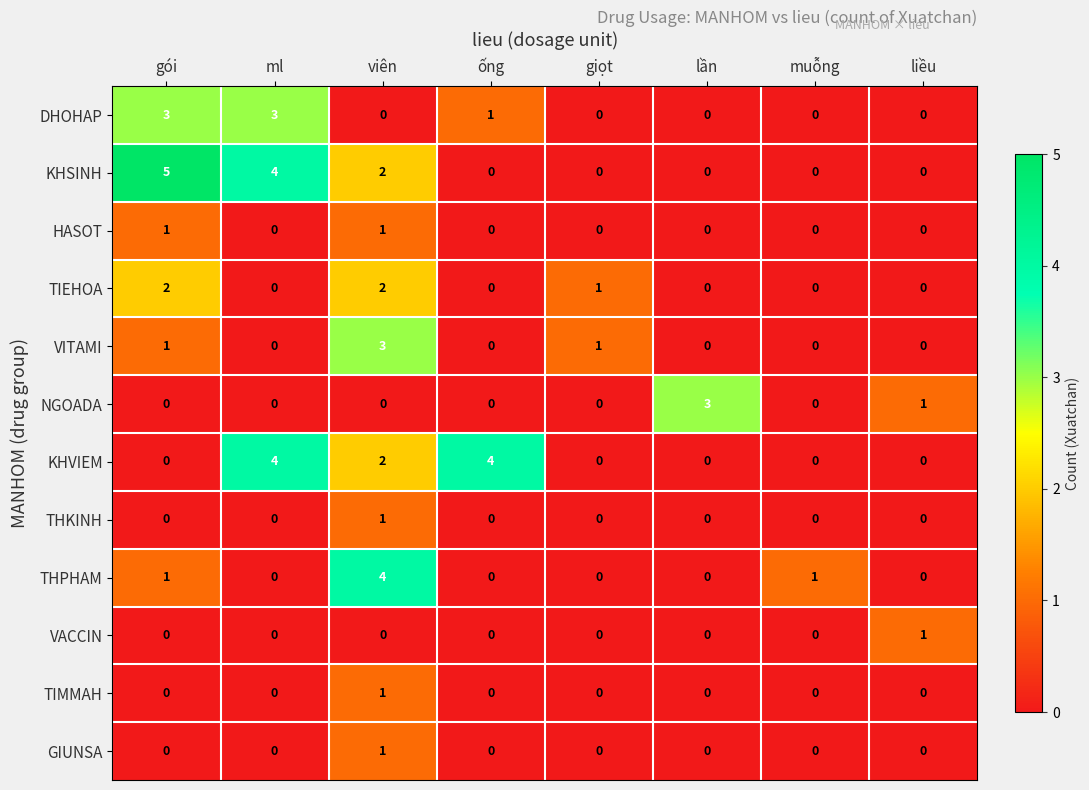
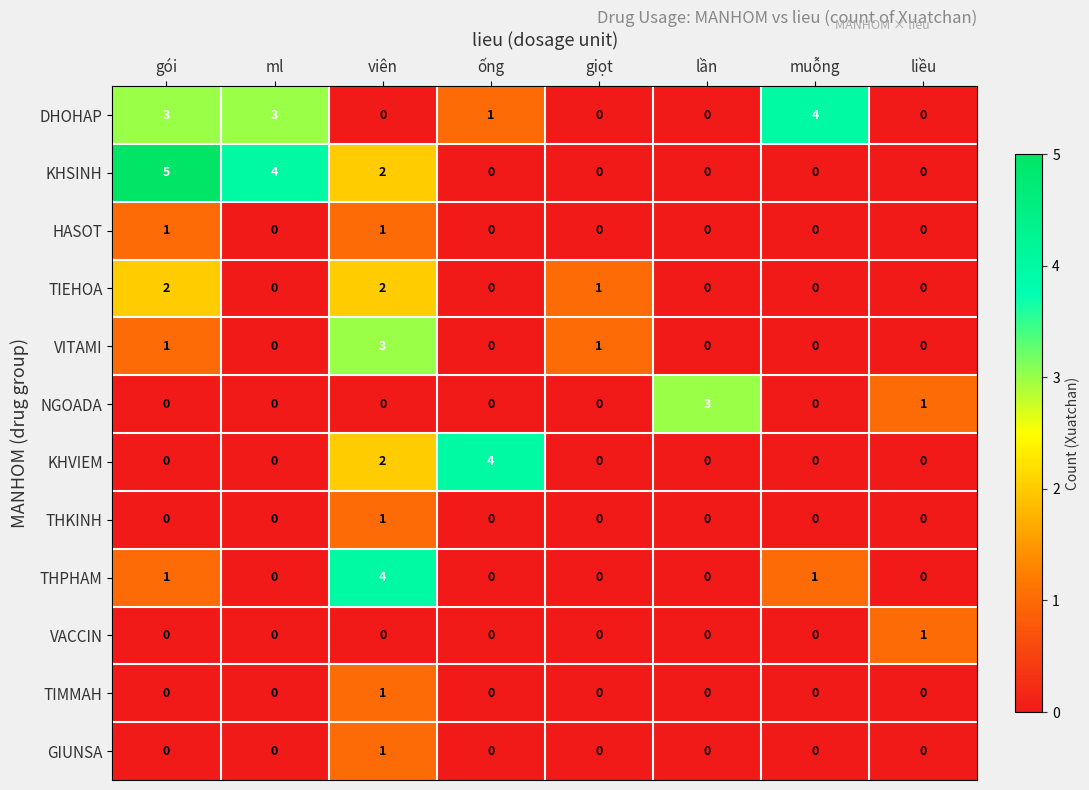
DHOHAP, muỗng: 0 -> 4
KHVIEM, ml: 4 -> 0
